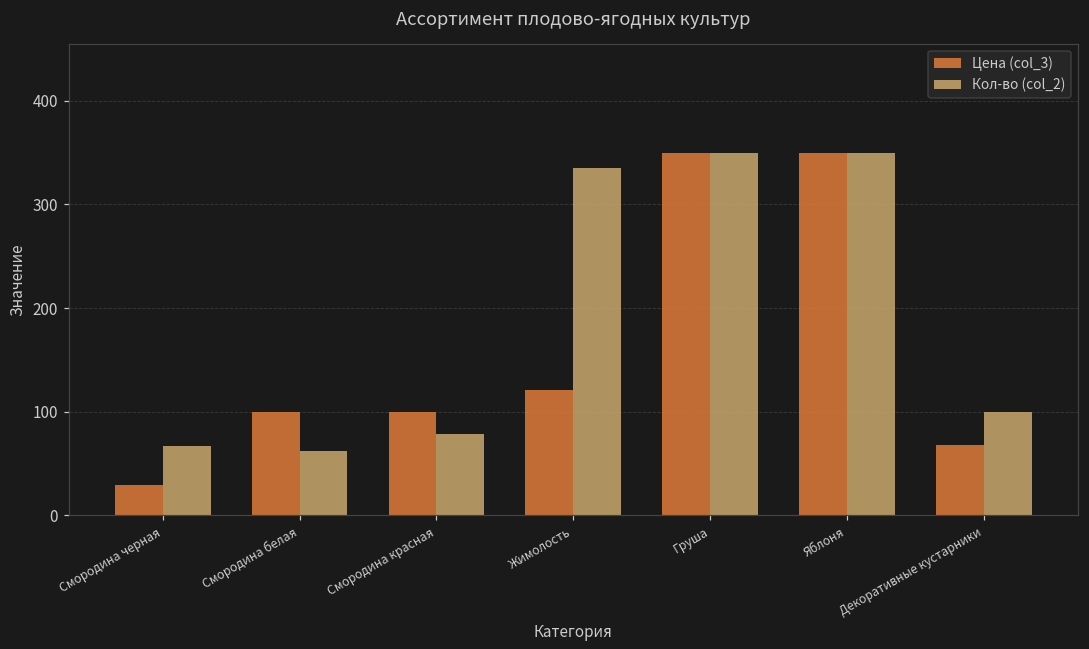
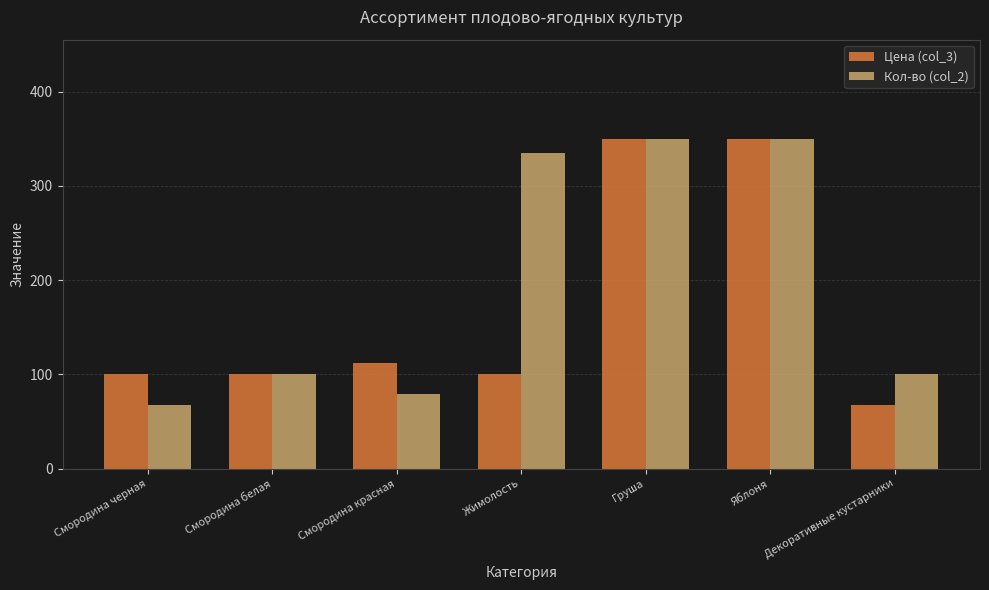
Цена (col_3), Смородина черная: 30 -> 100
Кол-во (col_2), Смородина белая: 60 -> 100
Цена (col_3), Смородина красная: 100 -> 110
Цена (col_3), Жимолость: 120 -> 100
